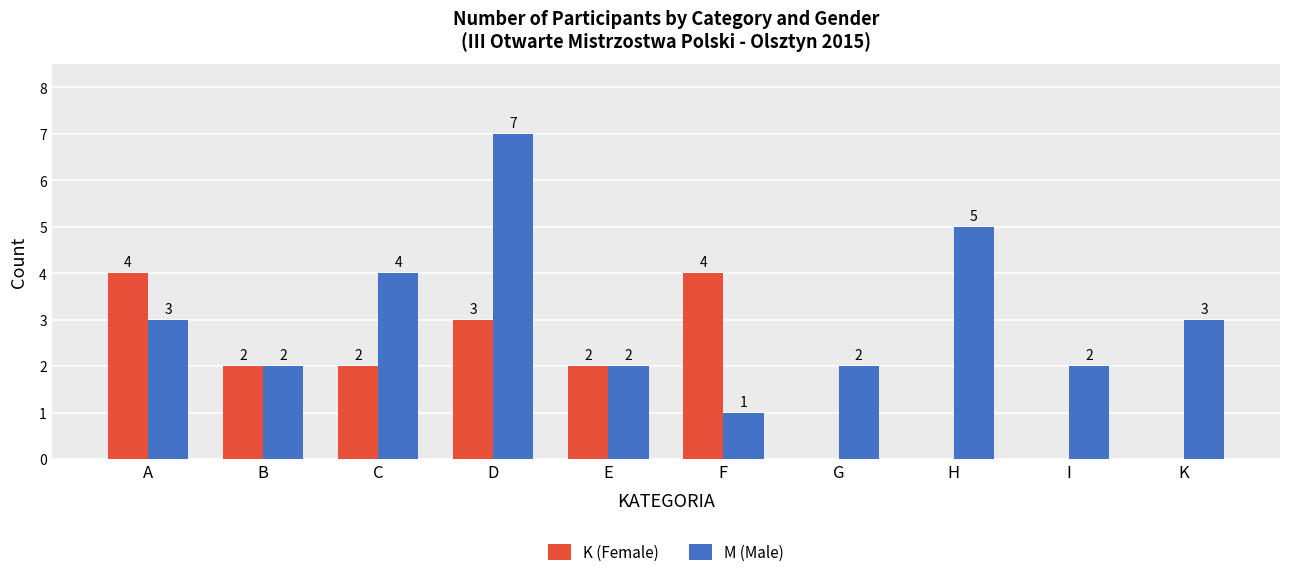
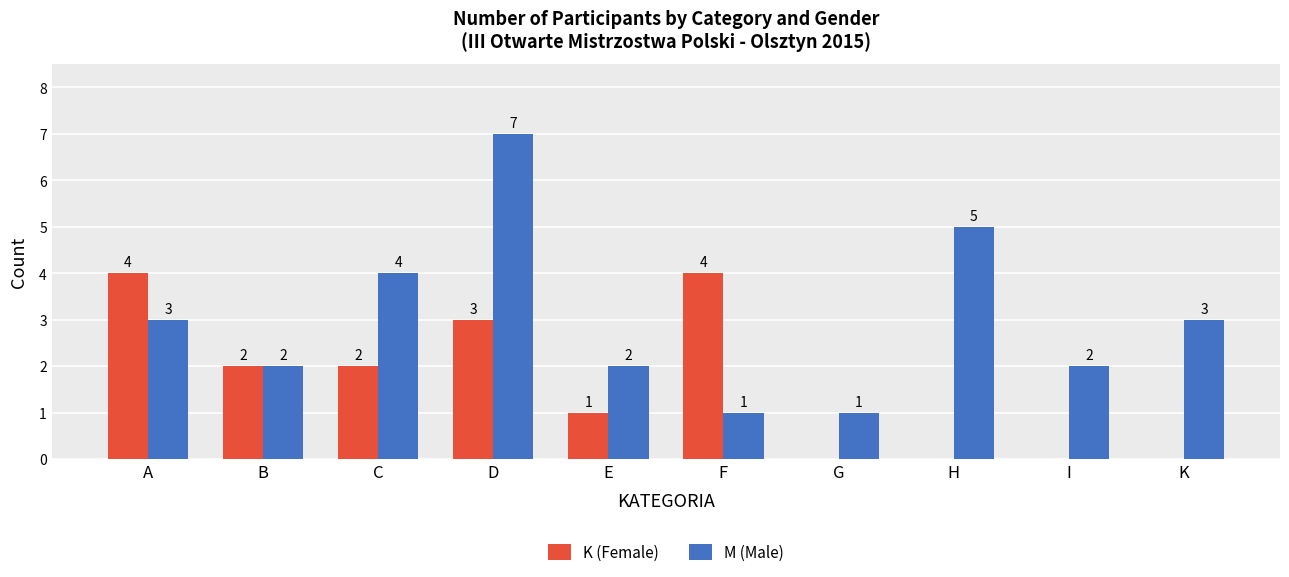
K (Female), E: 2 -> 1
M (Male), G: 2 -> 1
